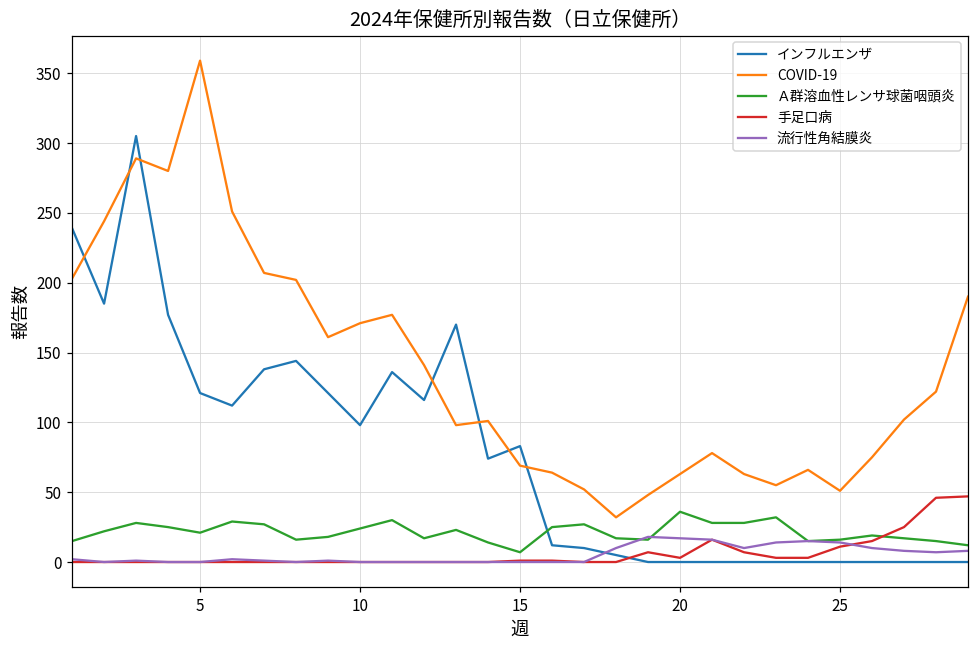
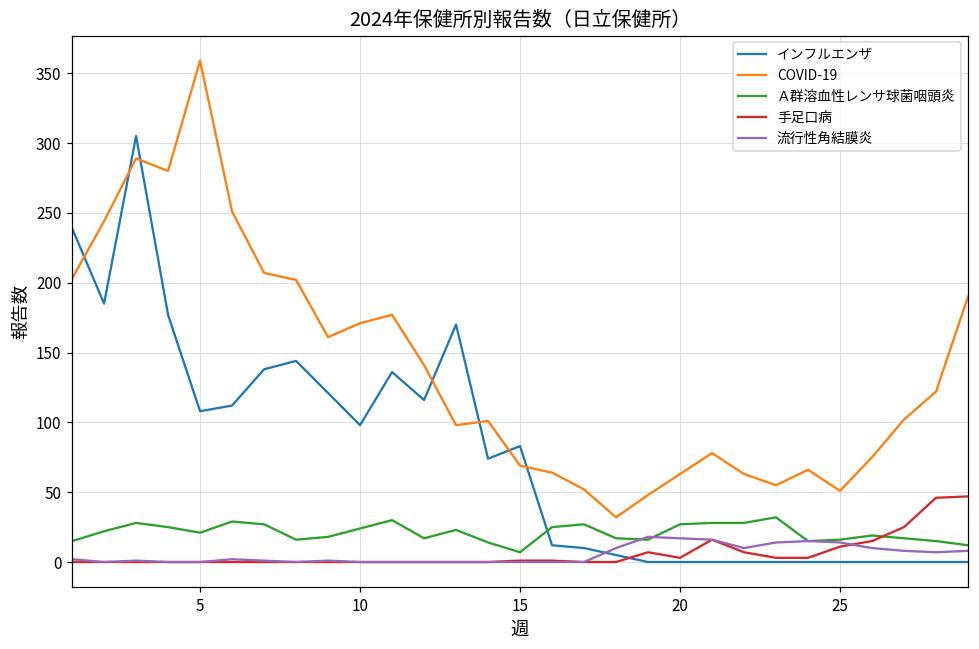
インフルエンザ, 5: 121 -> 108
Ａ群溶血性レンサ球菌咽頭炎, 20: 36 -> 27
